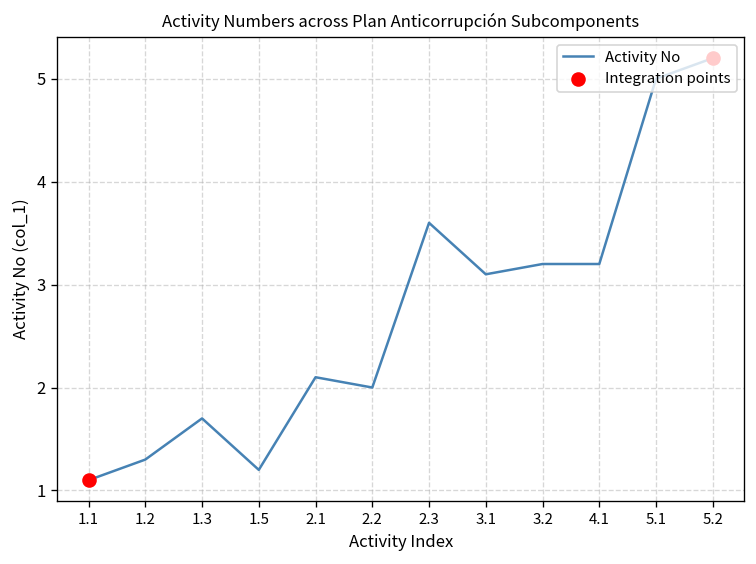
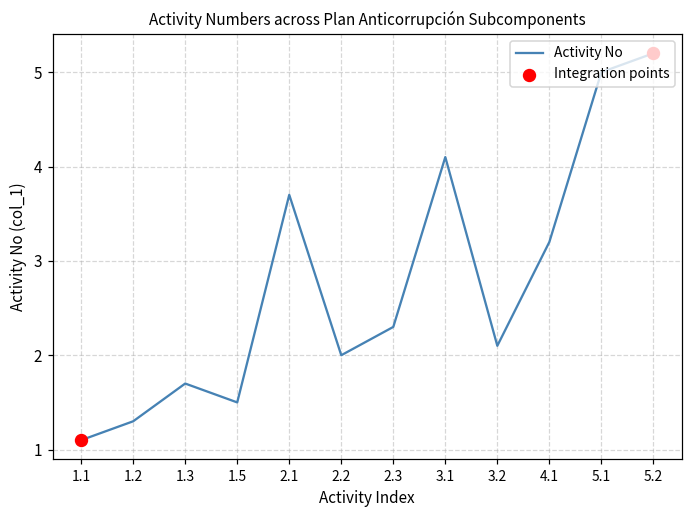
Activity No, 1.5: 1.2 -> 1.5
Activity No, 2.1: 2.1 -> 3.7
Activity No, 2.3: 3.6 -> 2.3
Activity No, 3.1: 3.1 -> 4.1
Activity No, 3.2: 3.2 -> 2.1
